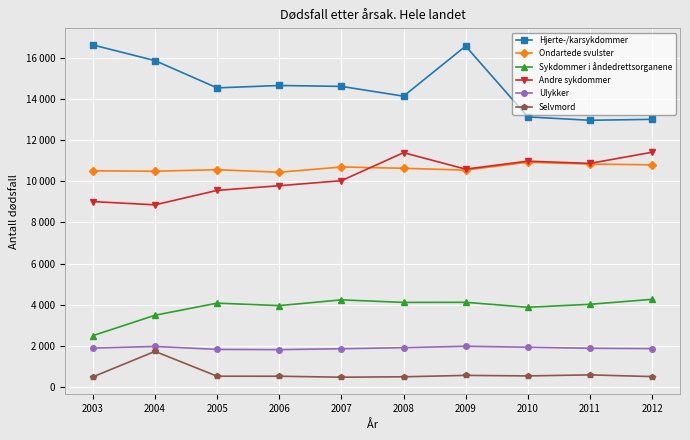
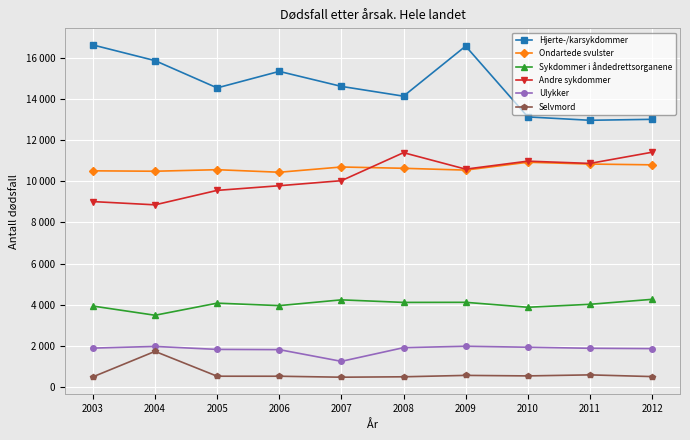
Sykdommer i åndedrettsorganene, 2003: 2500 -> 3900
Hjerte-/karsykdommer, 2006: 14700 -> 15300
Ulykker, 2007: 1900 -> 1300
